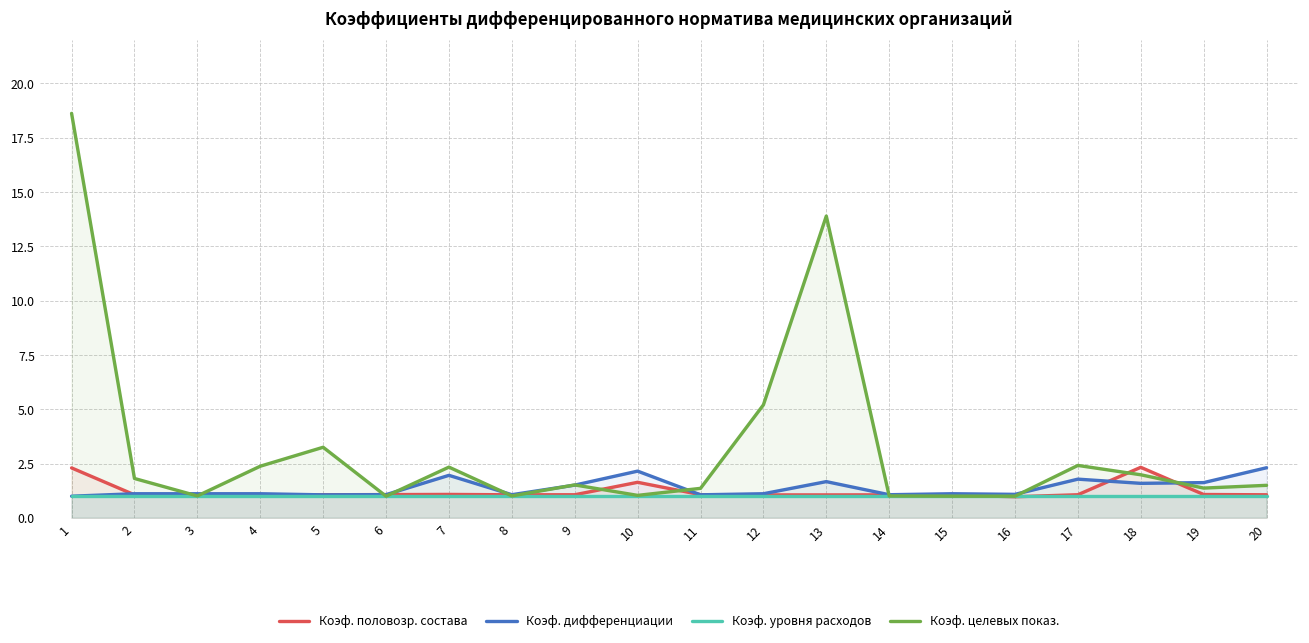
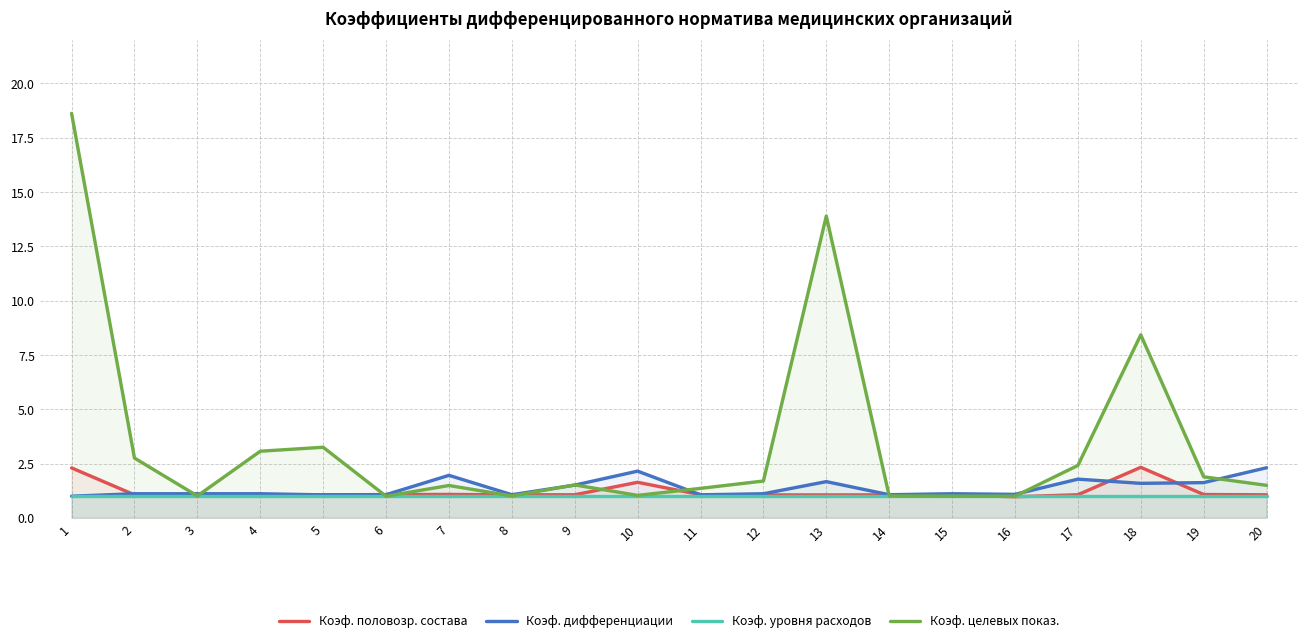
Коэф. целевых показ., 2: 1.8 -> 2.8
Коэф. целевых показ., 4: 2.4 -> 3.1
Коэф. целевых показ., 7: 2.3 -> 1.5
Коэф. целевых показ., 12: 5.2 -> 1.7
Коэф. целевых показ., 18: 2.0 -> 8.4
Коэф. целевых показ., 19: 1.4 -> 1.9
